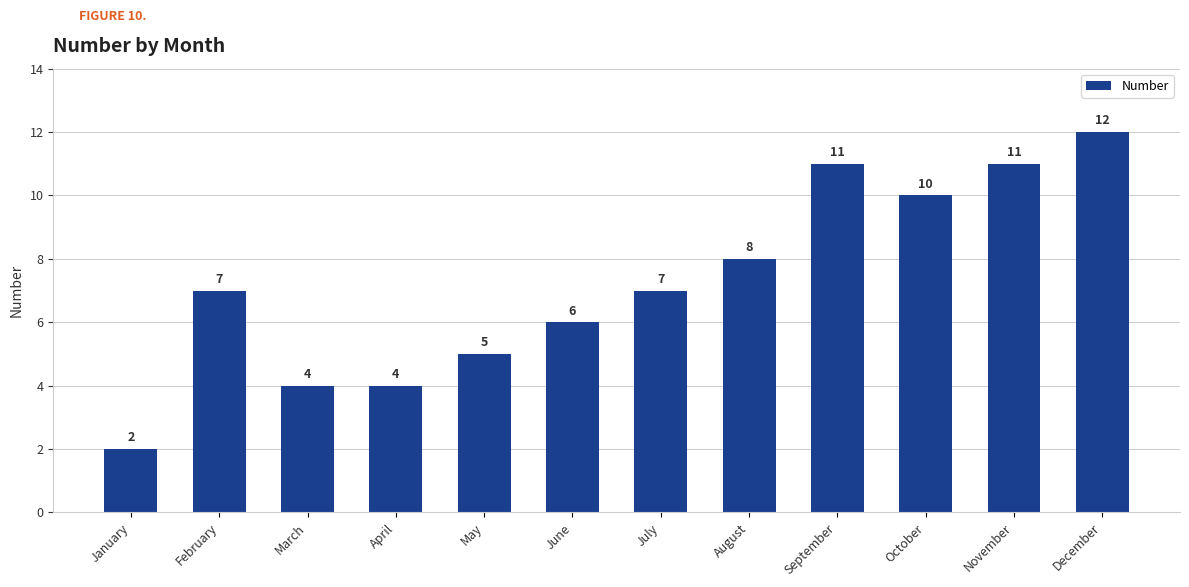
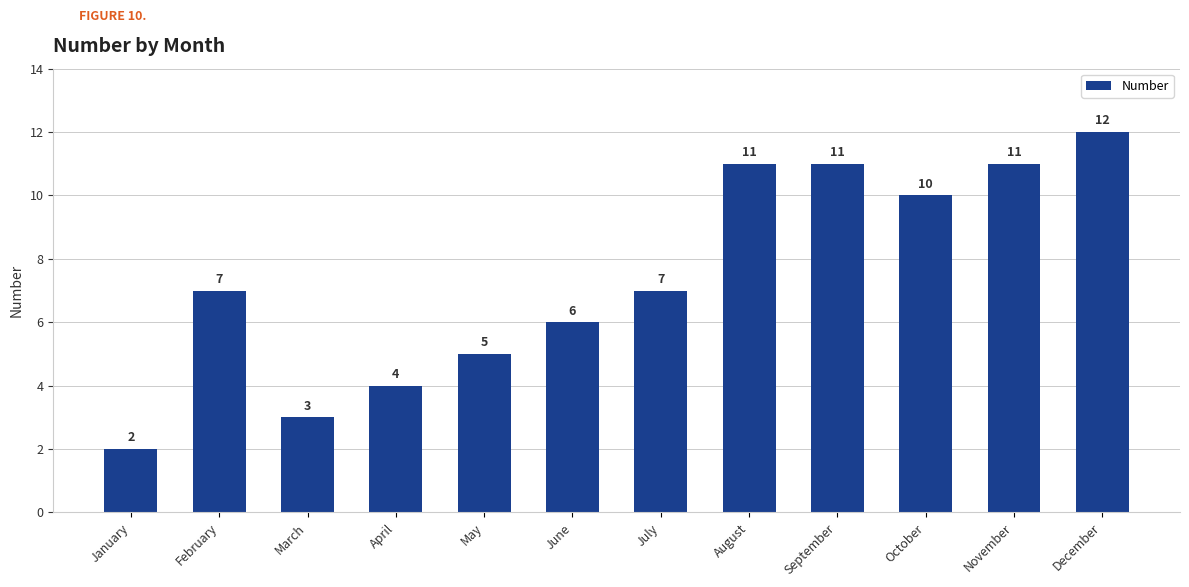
March: 4 -> 3
August: 8 -> 11
